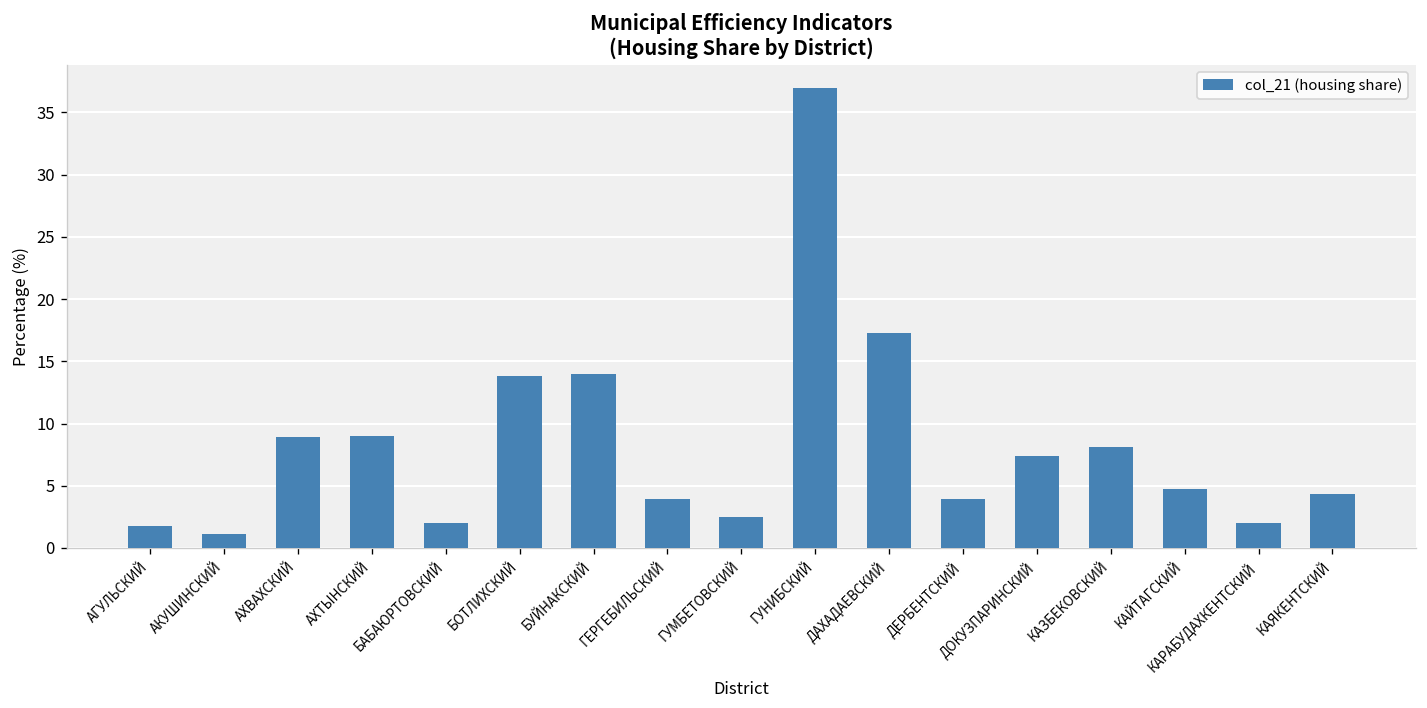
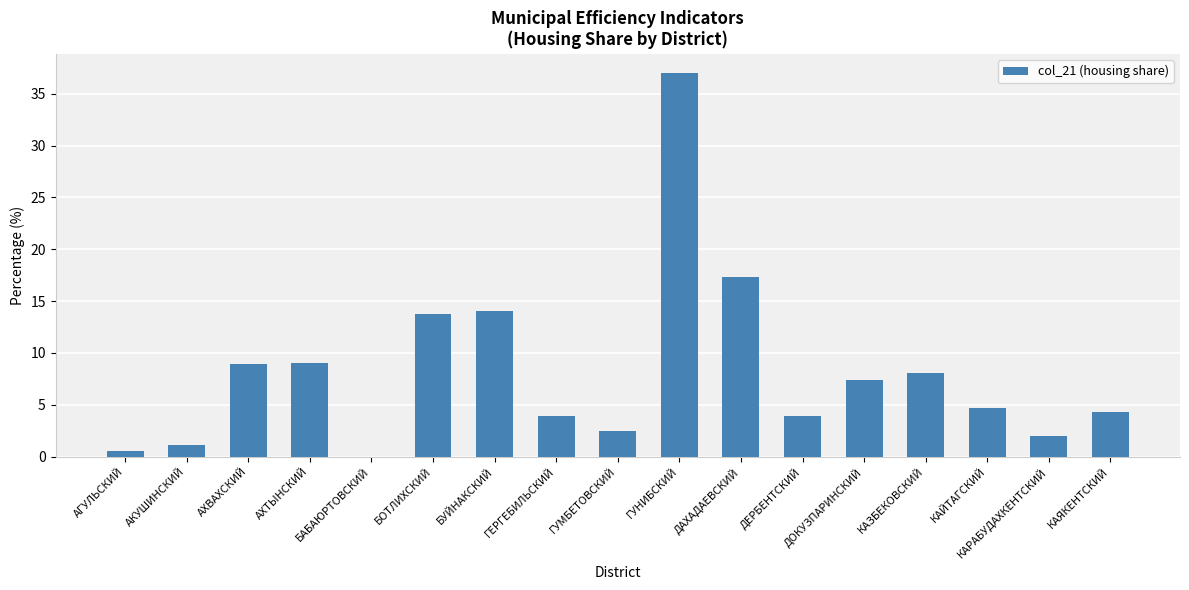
АГУЛЬСКИЙ: 1.8 -> 0.5
БАБАЮРТОВСКИЙ: 2 -> 0
